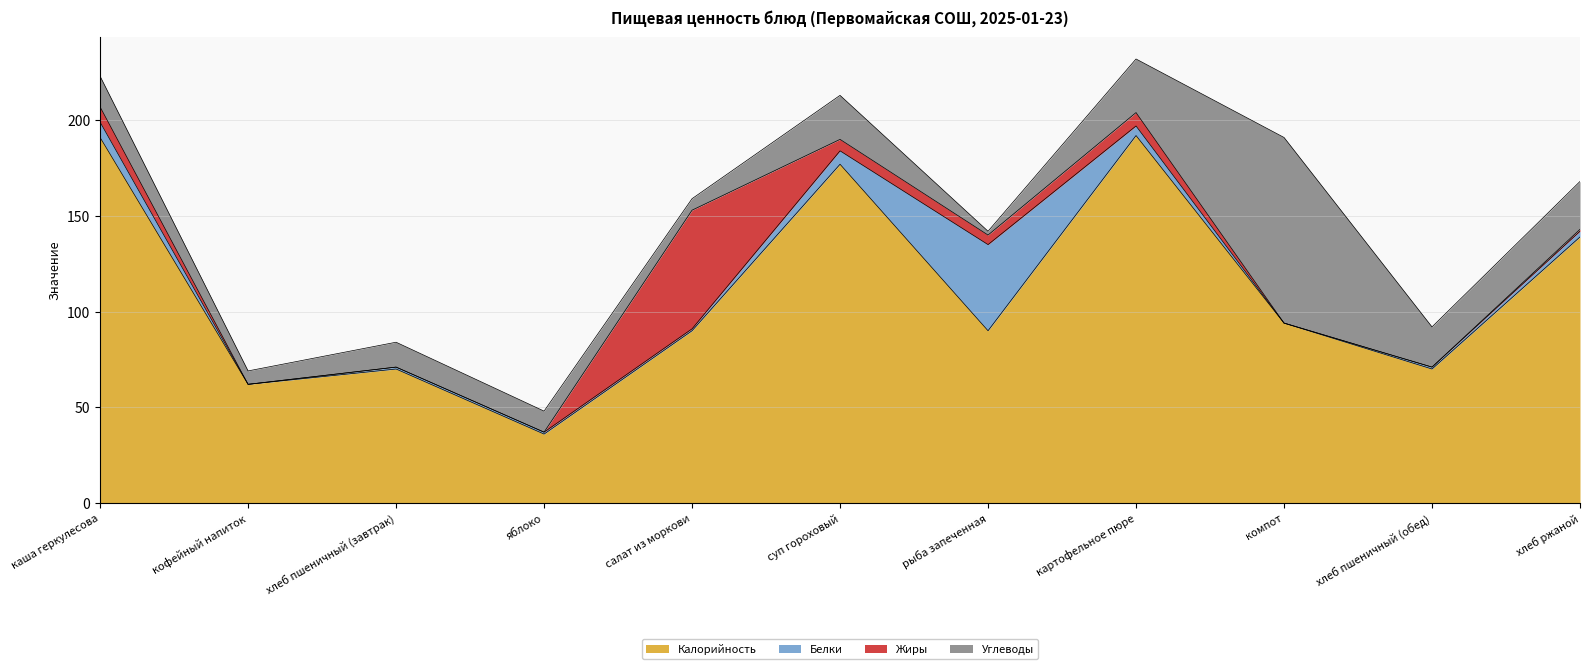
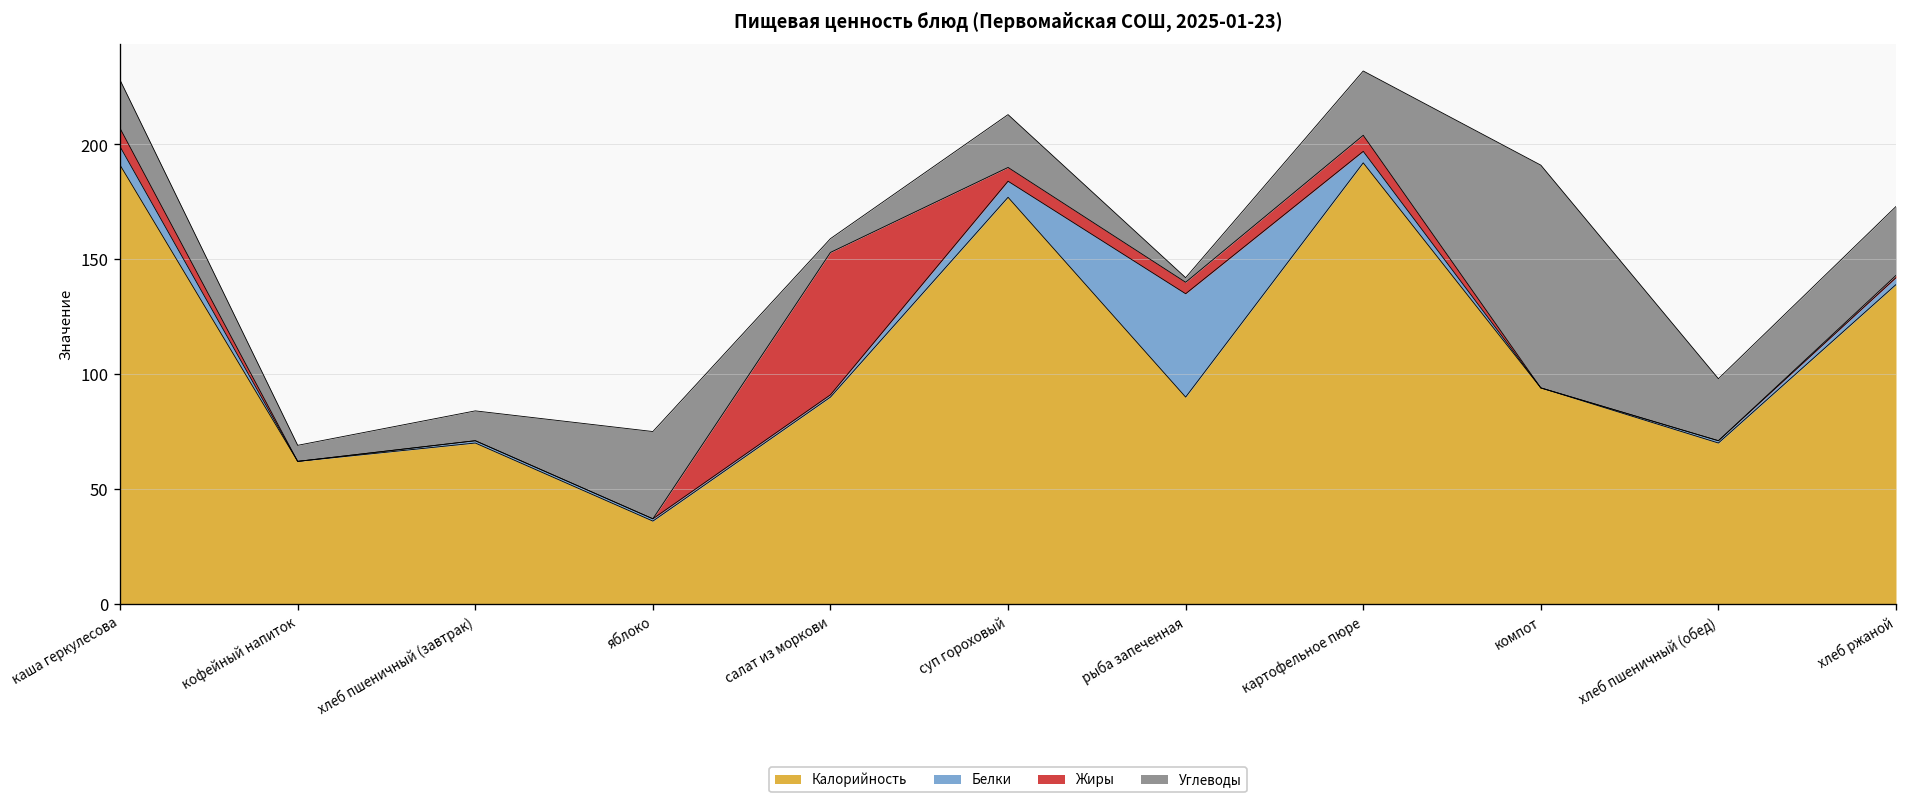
Углеводы, каша геркулесова: 16 -> 21
Углеводы, яблоко: 11 -> 38
Углеводы, хлеб пшеничный (обед): 21 -> 27
Углеводы, хлеб ржаной: 25 -> 30
